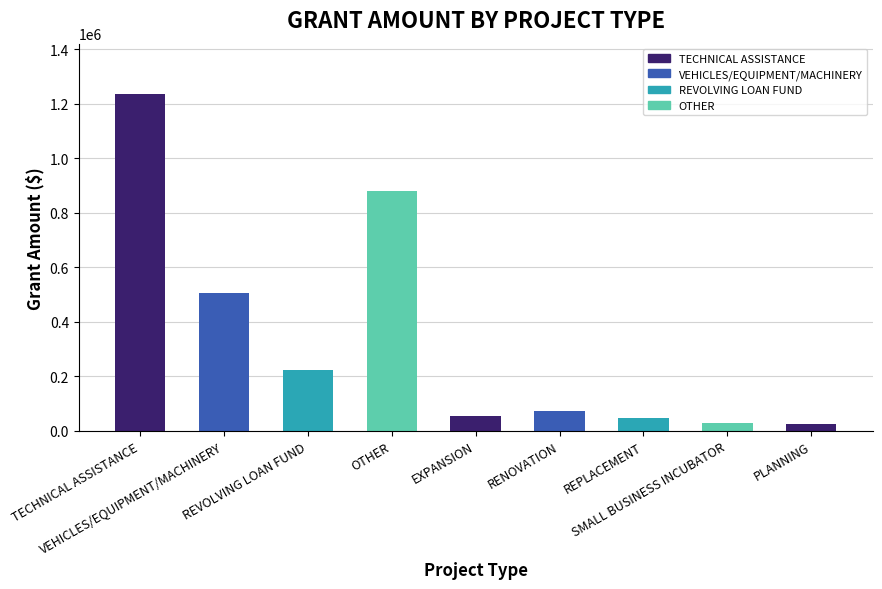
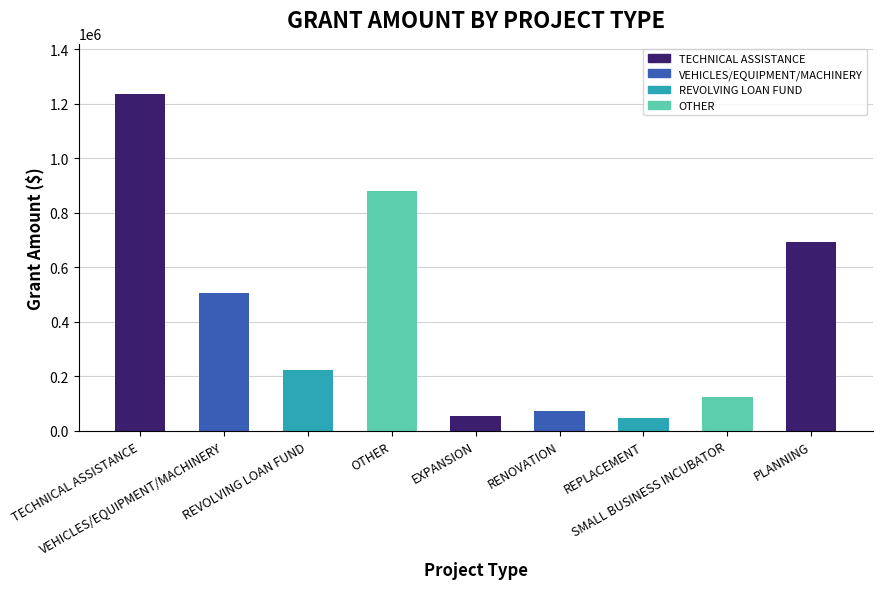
SMALL BUSINESS INCUBATOR: 30000 -> 130000
PLANNING: 30000 -> 690000
